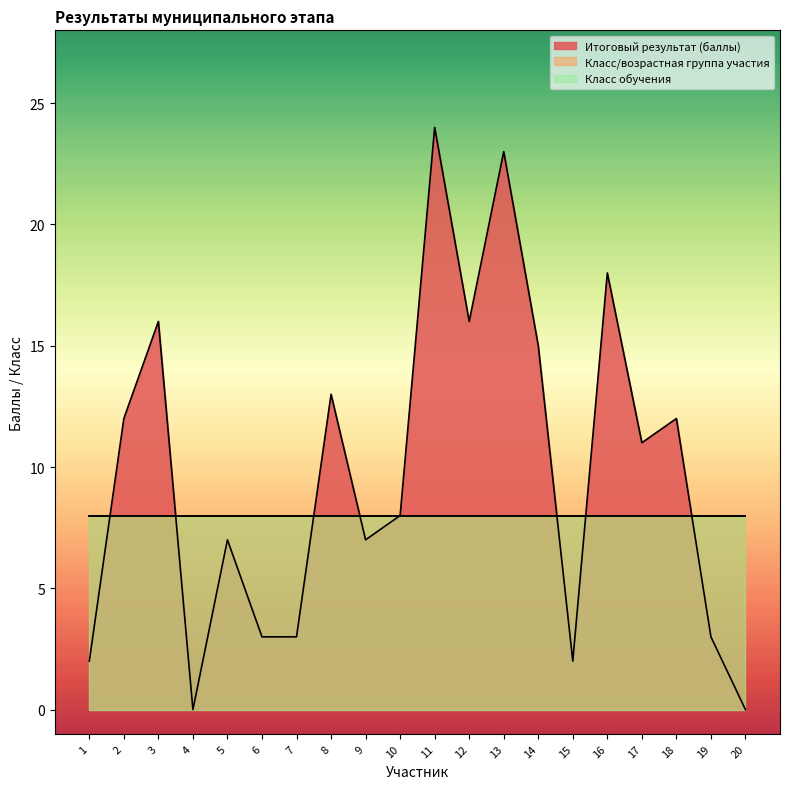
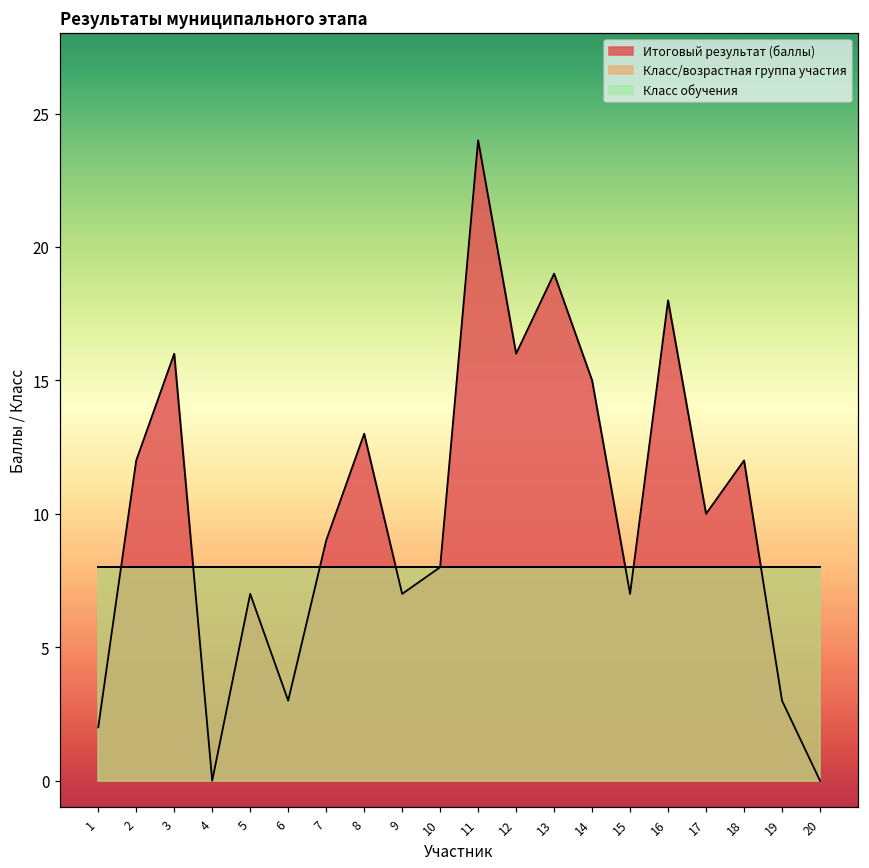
Итоговый результат (баллы), 7: 3 -> 9
Итоговый результат (баллы), 13: 23 -> 19
Итоговый результат (баллы), 15: 2 -> 7
Итоговый результат (баллы), 17: 11 -> 10
